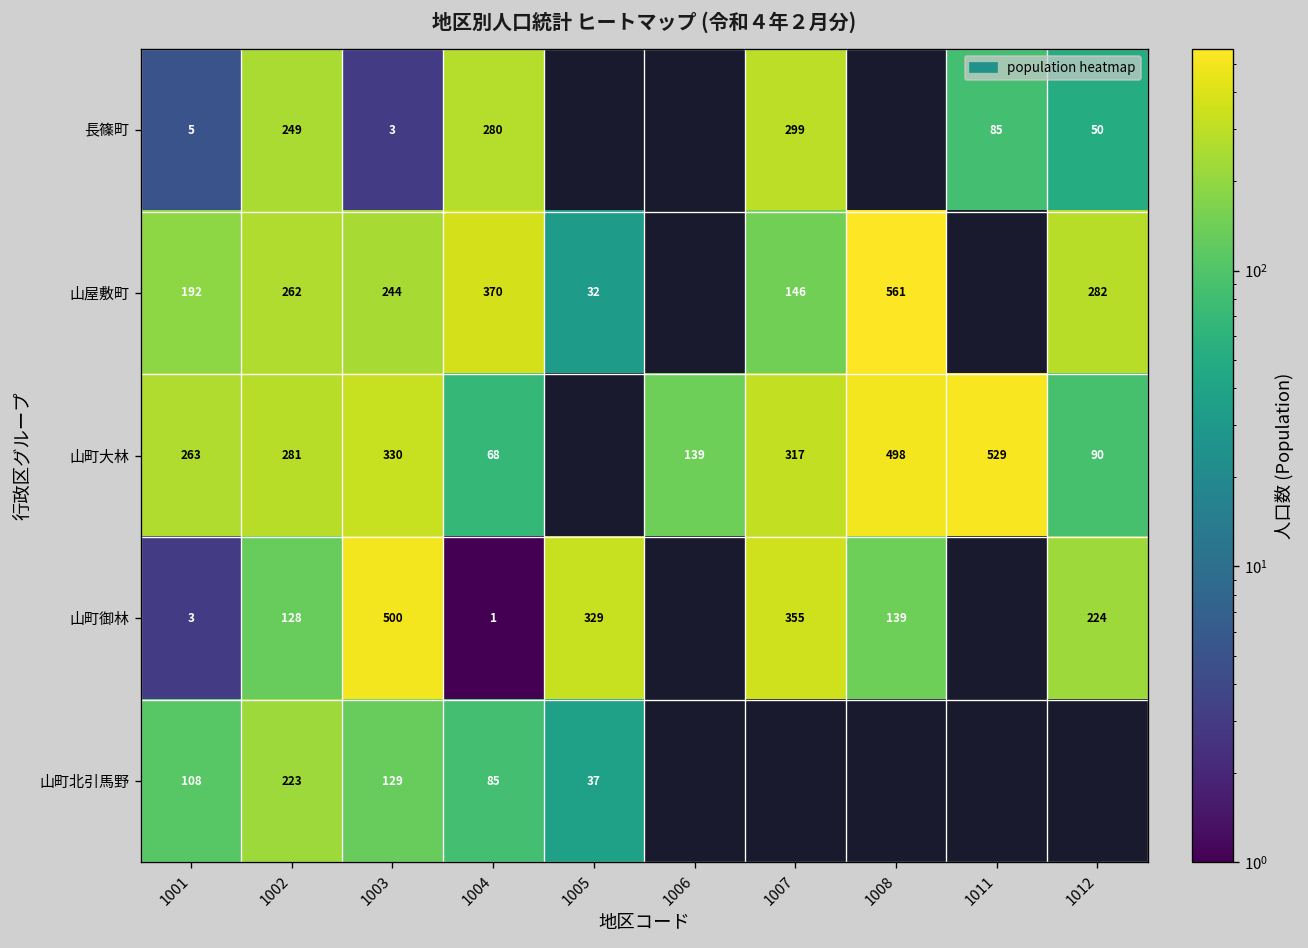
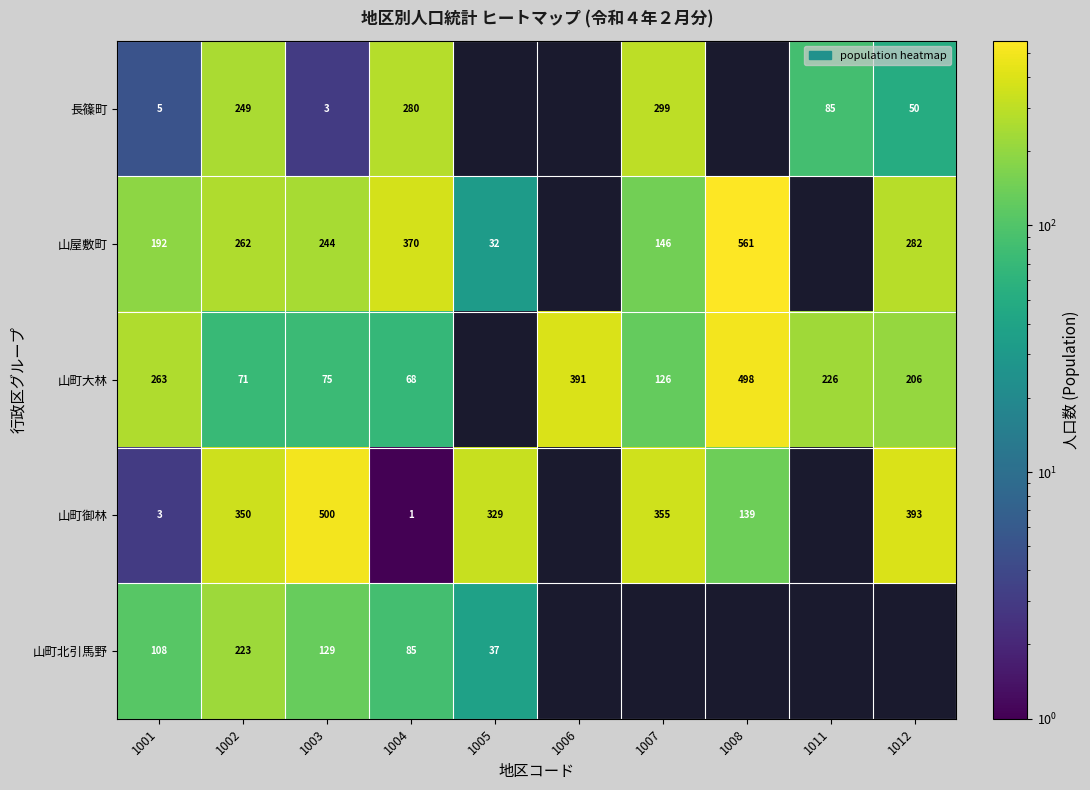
山町大林, 1002: 281 -> 71
山町大林, 1003: 330 -> 75
山町大林, 1006: 139 -> 391
山町大林, 1007: 317 -> 126
山町大林, 1011: 529 -> 226
山町大林, 1012: 90 -> 206
山町御林, 1002: 128 -> 350
山町御林, 1012: 224 -> 393
